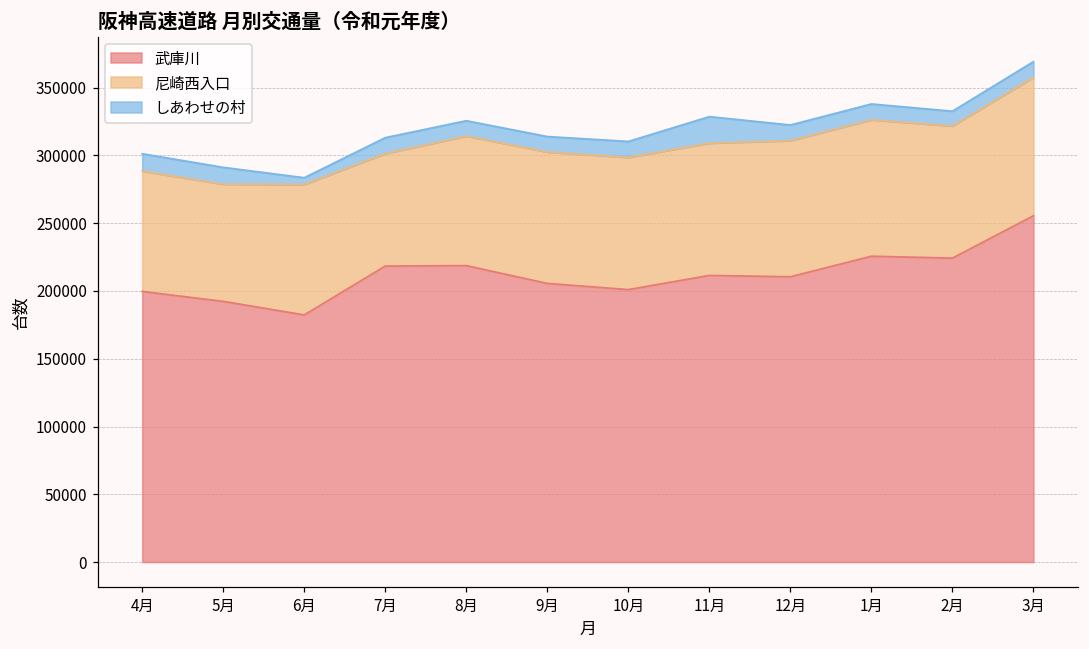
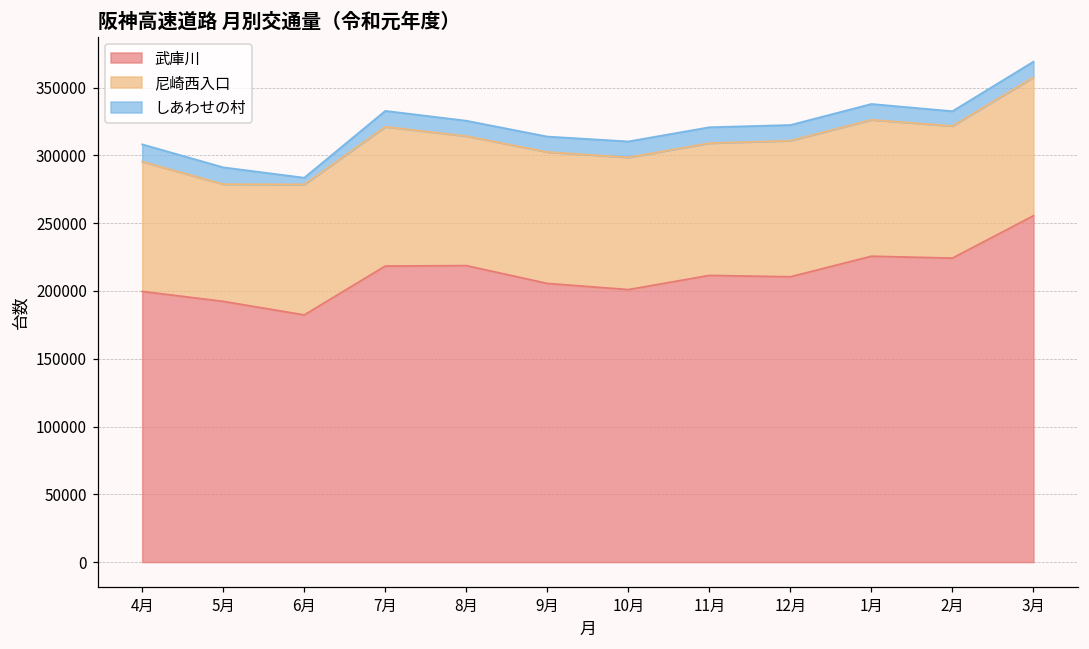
尼崎西入口, 4月: 89000 -> 96000
尼崎西入口, 7月: 83000 -> 103000
しあわせの村, 11月: 20000 -> 12000
